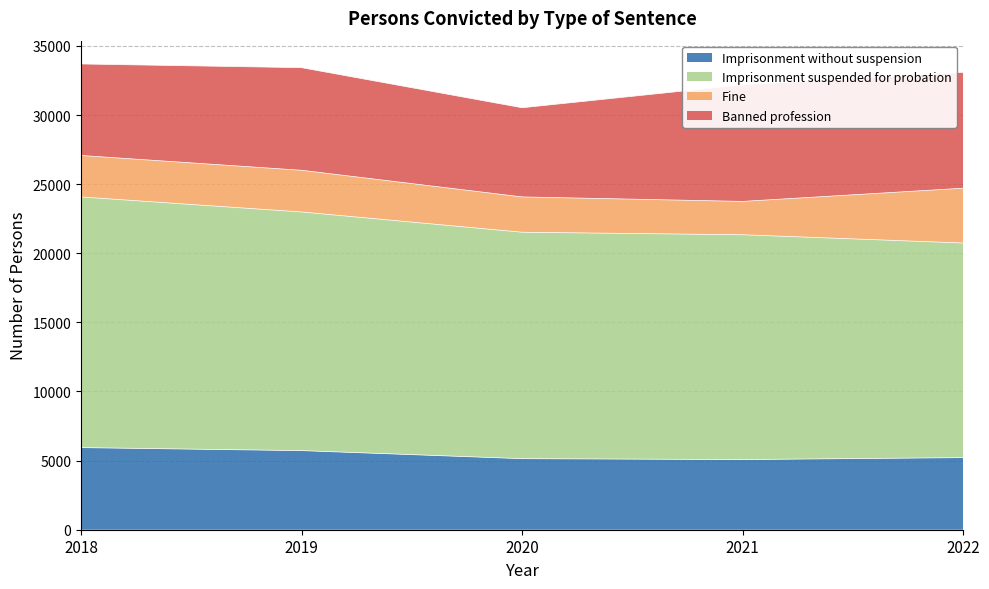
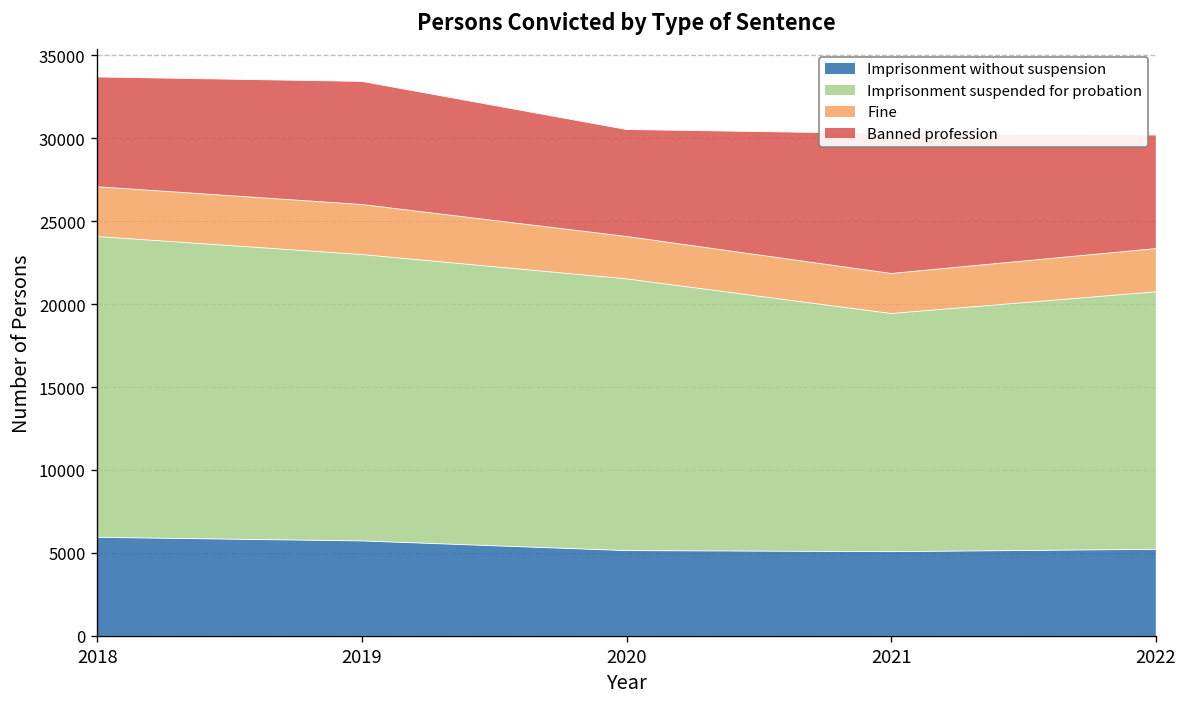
Imprisonment suspended for probation, 2021: 16300 -> 14400
Fine, 2022: 4000 -> 2600
Banned profession, 2022: 8400 -> 6800
